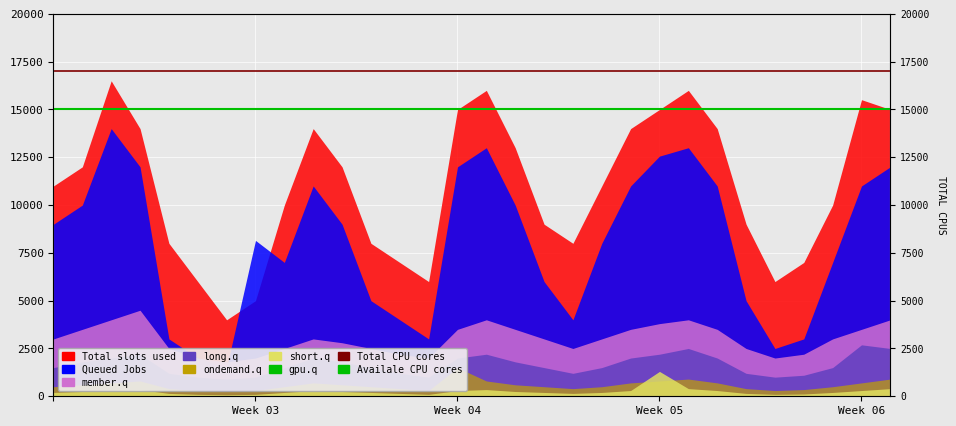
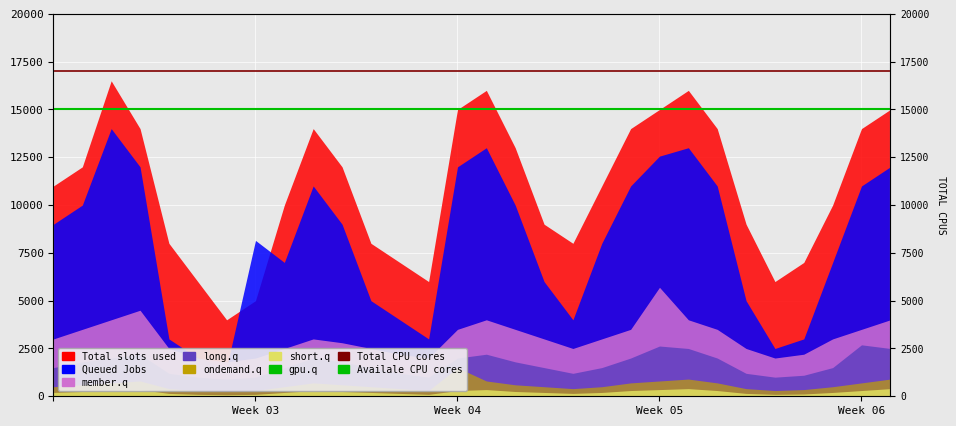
member.q, Week 05: 3800 -> 5700
long.q, Week 05: 2200 -> 2600
short.q, Week 05: 1300 -> 400
Total slots used, Week 06: 15500 -> 14000
